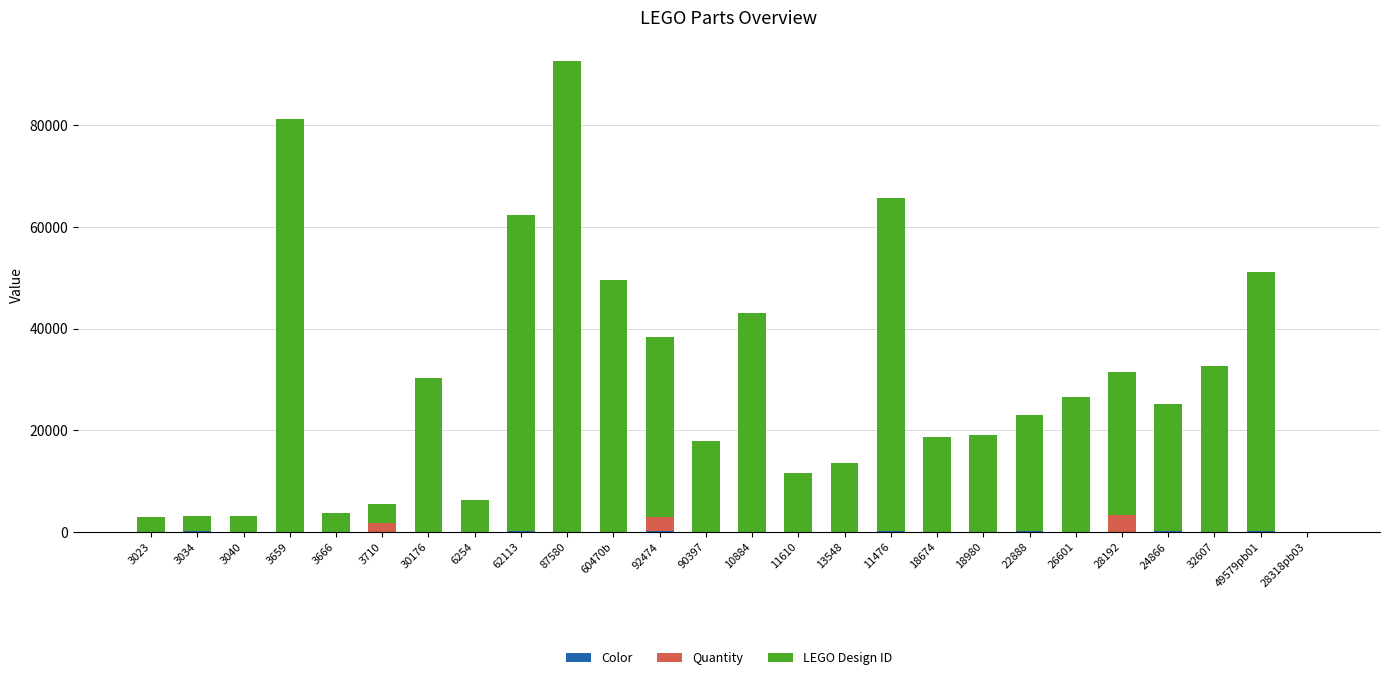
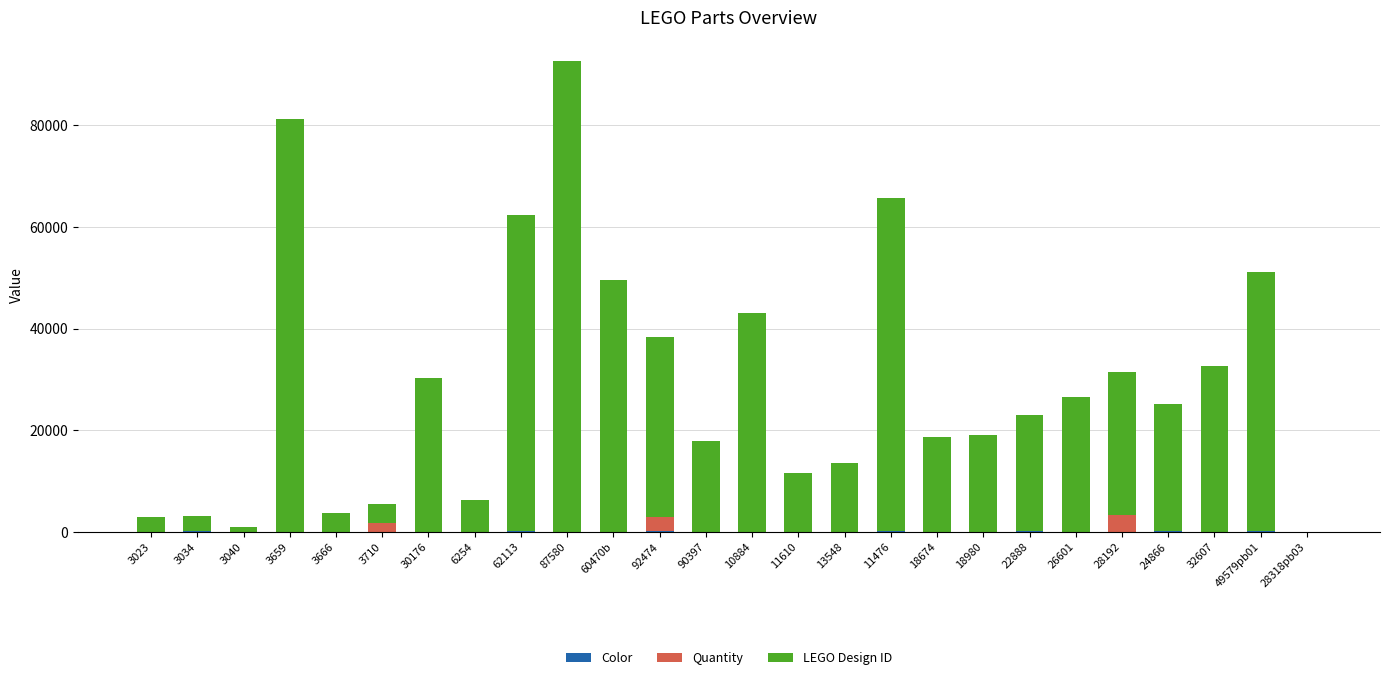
LEGO Design ID, 3040: 3000 -> 1000
